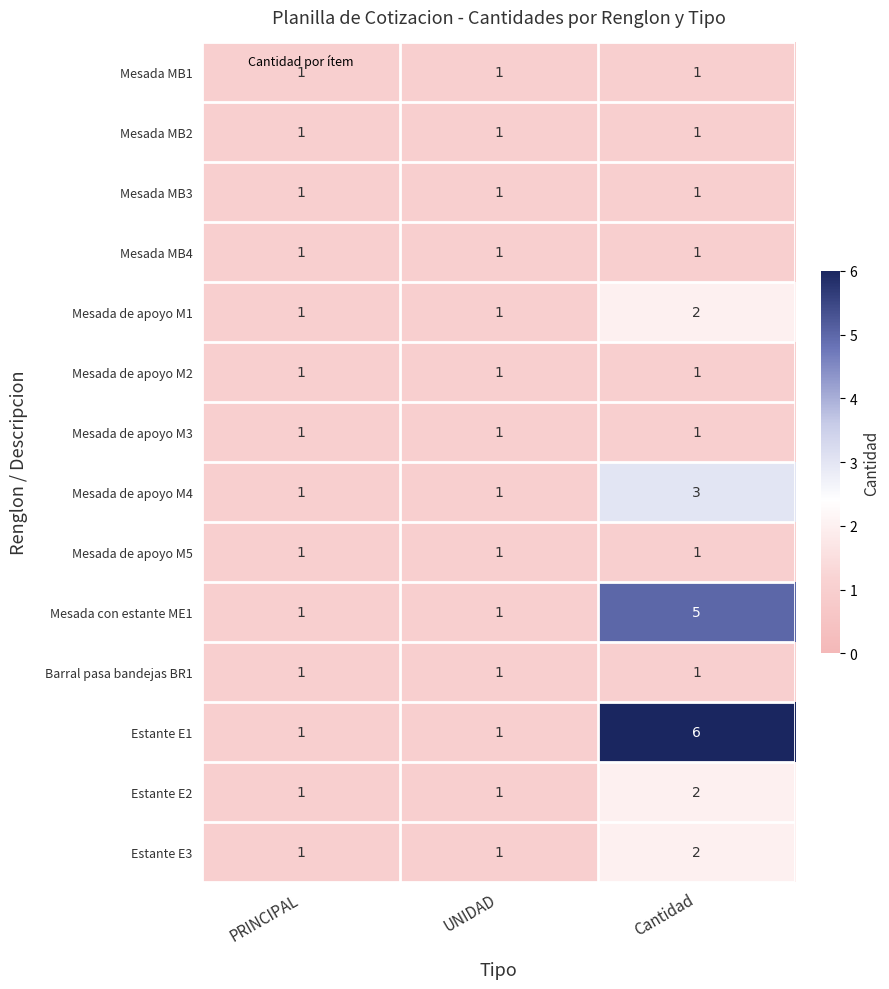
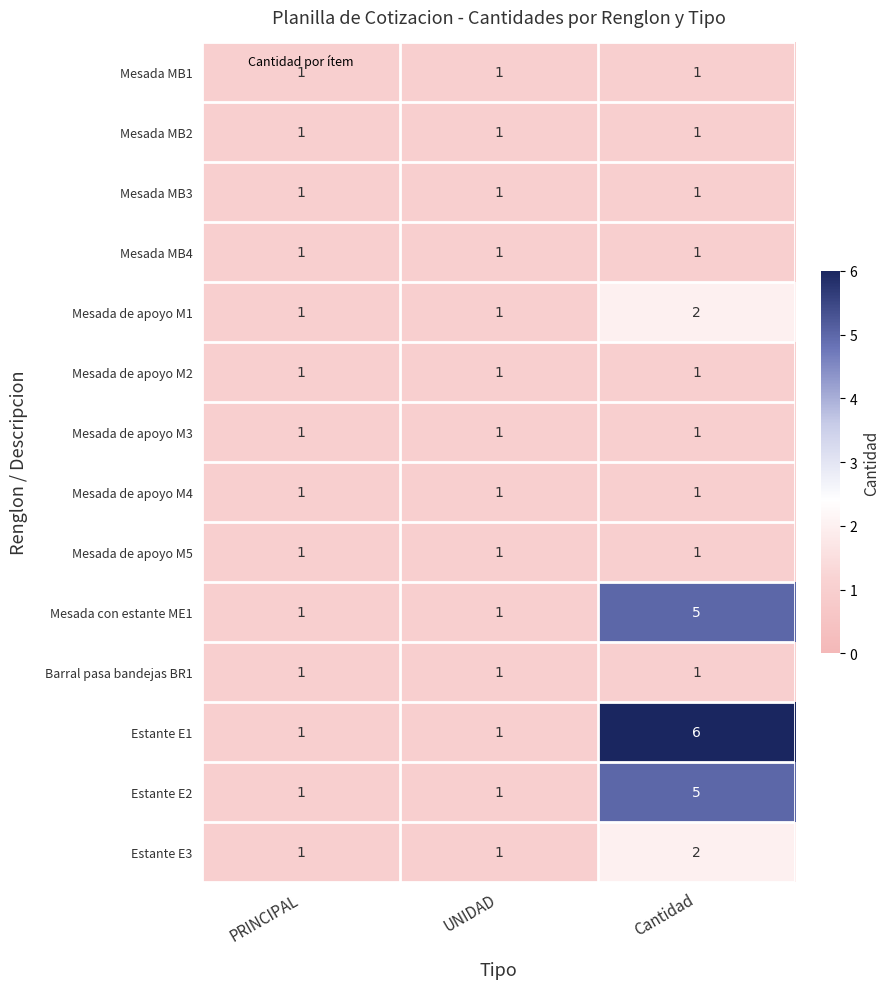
Mesada de apoyo M4, Cantidad: 3 -> 1
Estante E2, Cantidad: 2 -> 5
